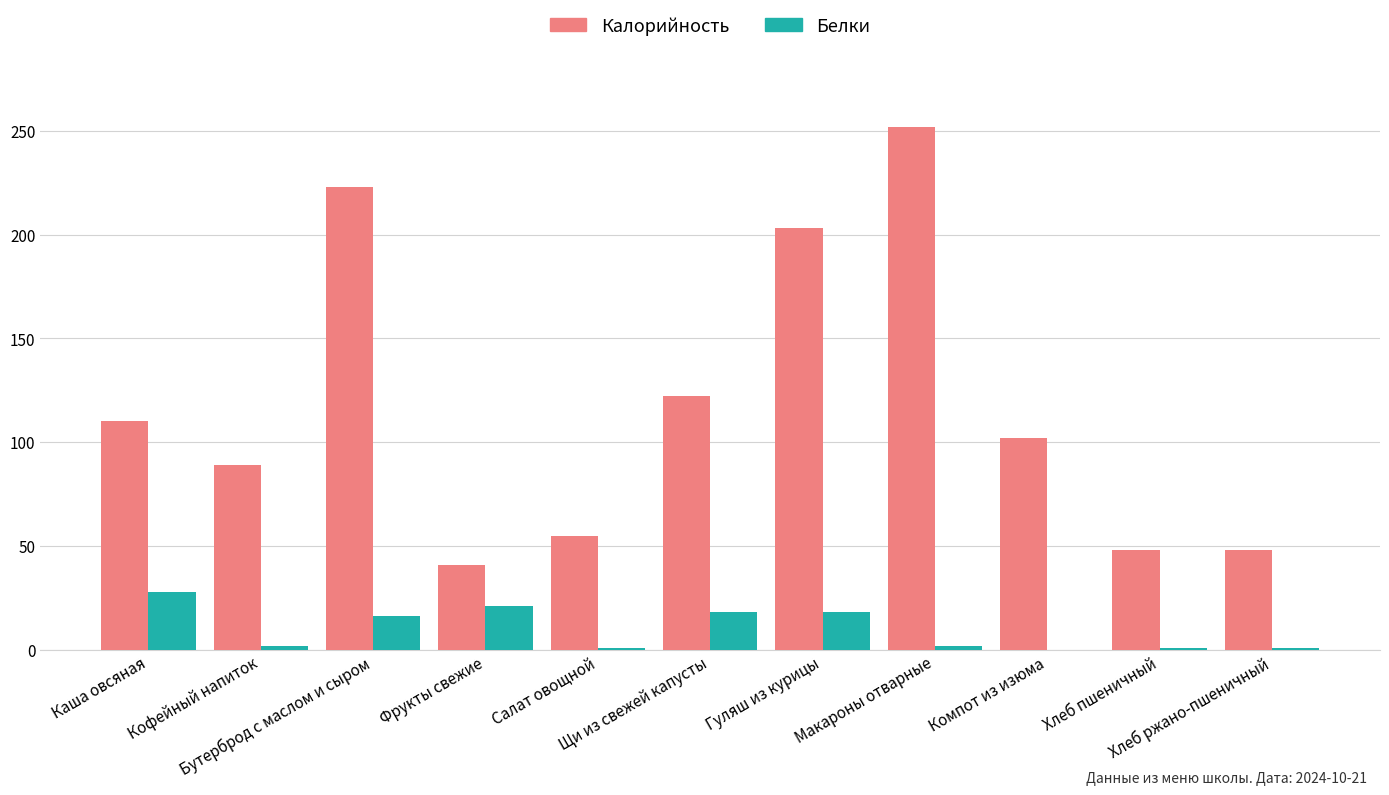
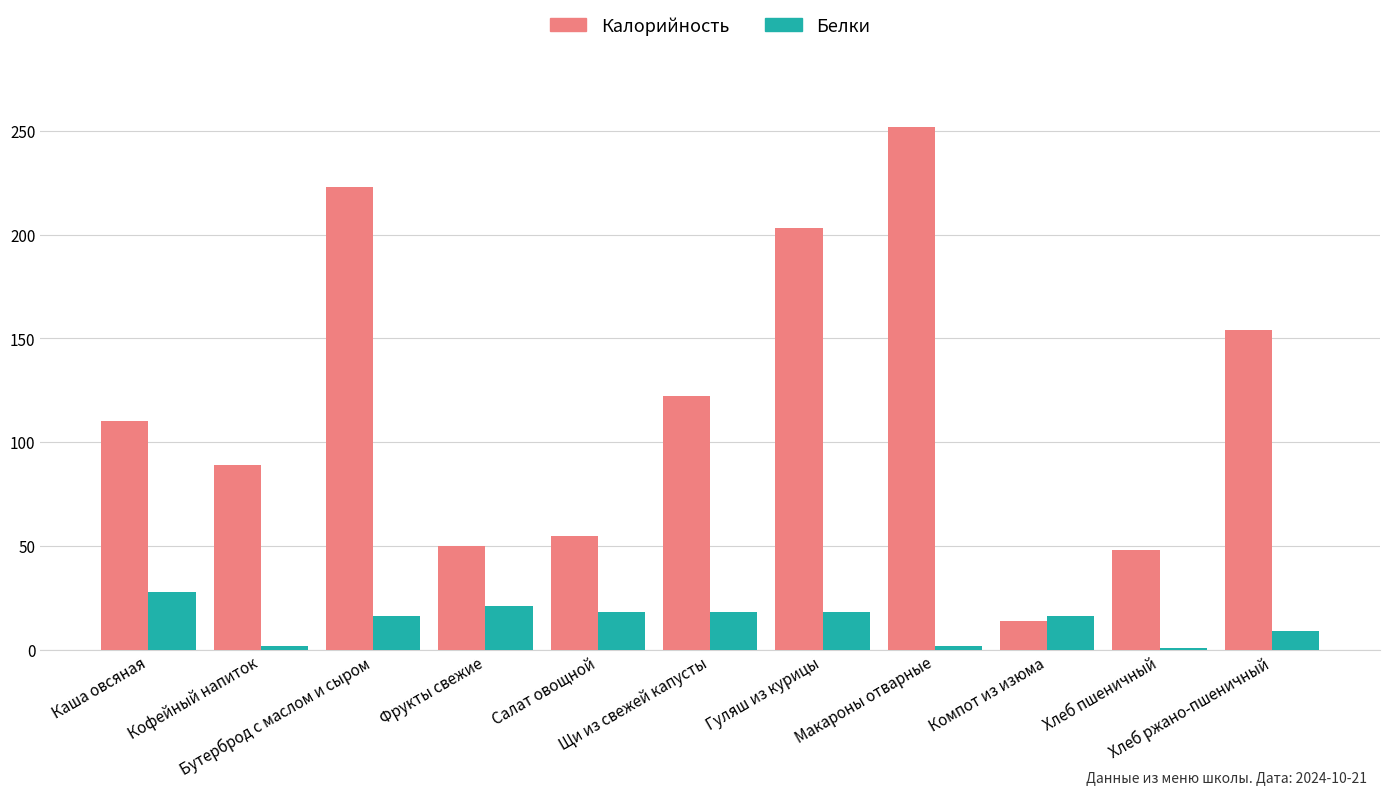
Калорийность, Фрукты свежие: 41 -> 50
Белки, Салат овощной: 1 -> 18
Калорийность, Компот из изюма: 102 -> 14
Белки, Компот из изюма: 0 -> 16
Калорийность, Хлеб ржано-пшеничный: 48 -> 154
Белки, Хлеб ржано-пшеничный: 1 -> 9
